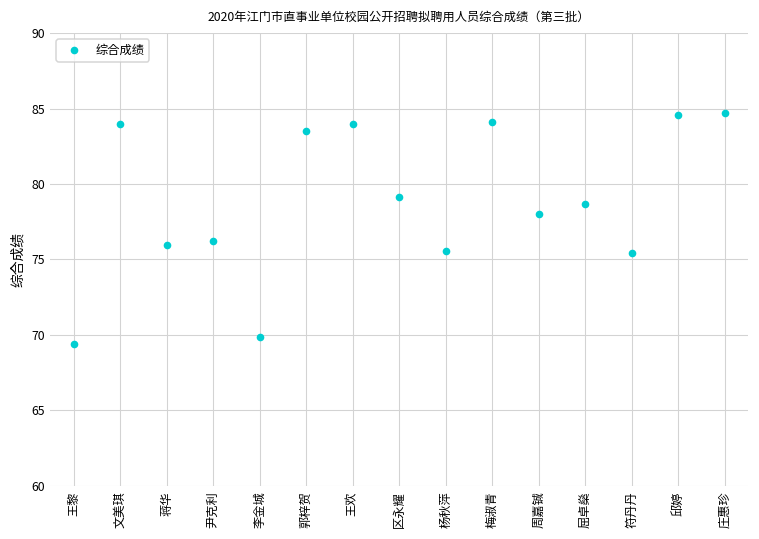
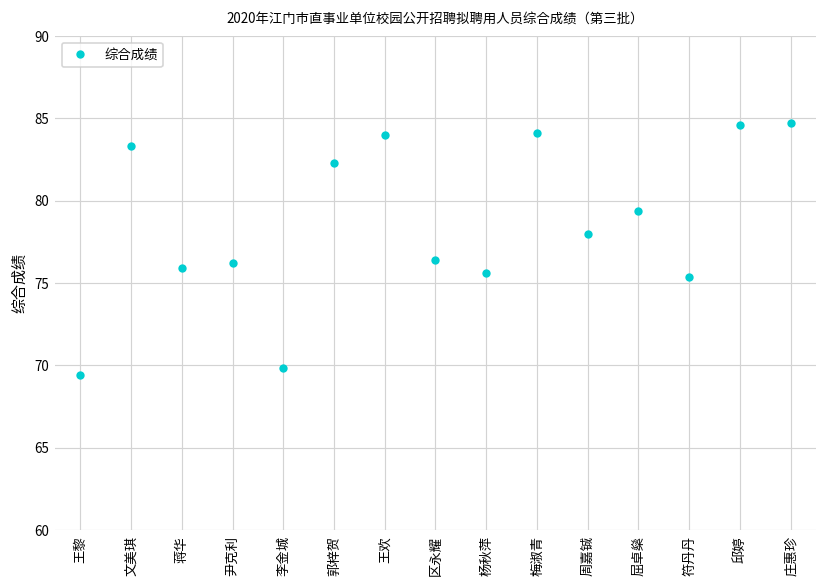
文美琪: 84.0 -> 83.3
郭梓贺: 83.5 -> 82.3
区永耀: 79.2 -> 76.4
屈卓燊: 78.7 -> 79.4
